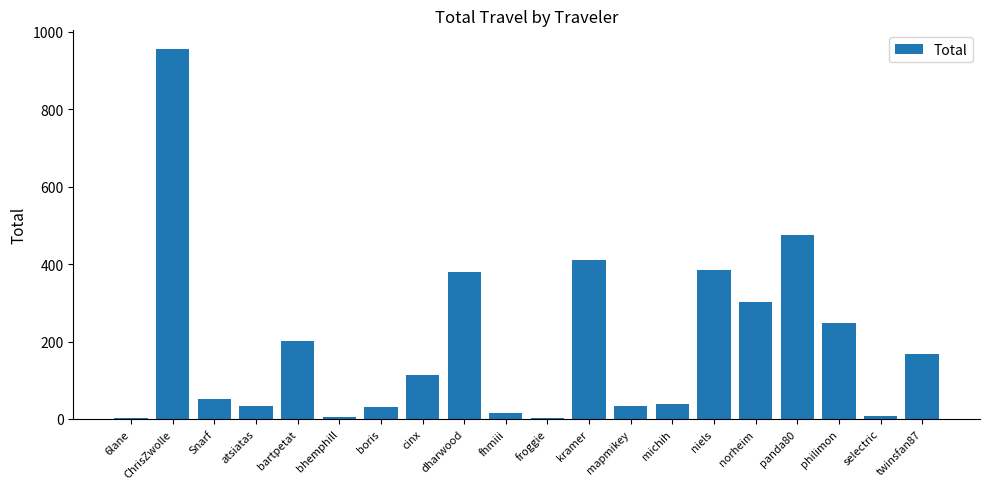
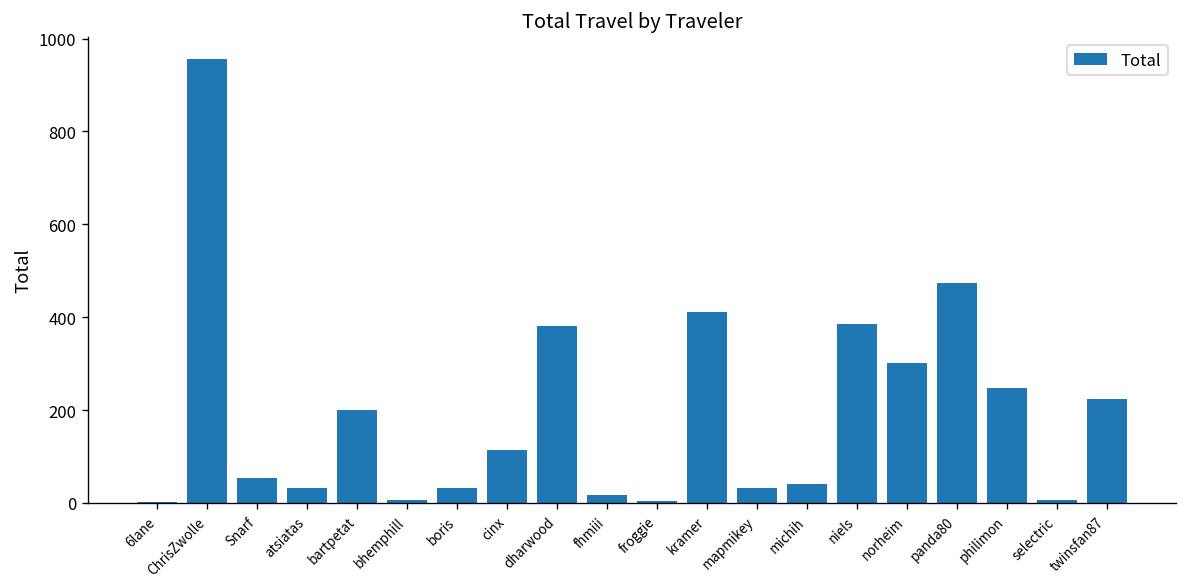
twinsfan87: 170 -> 220
